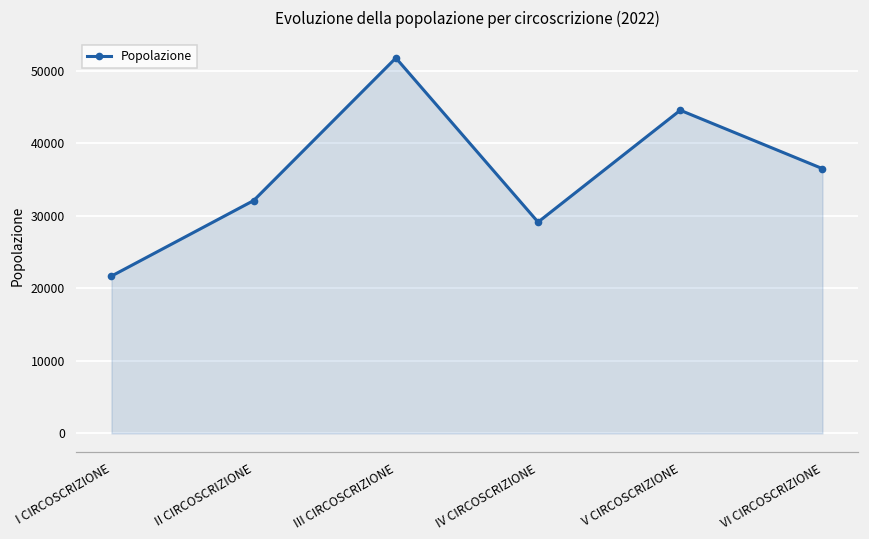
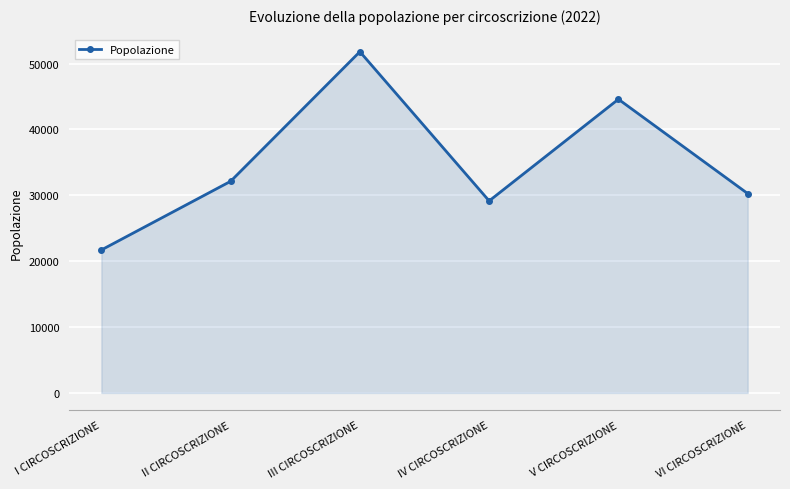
VI CIRCOSCRIZIONE: 37000 -> 30000
